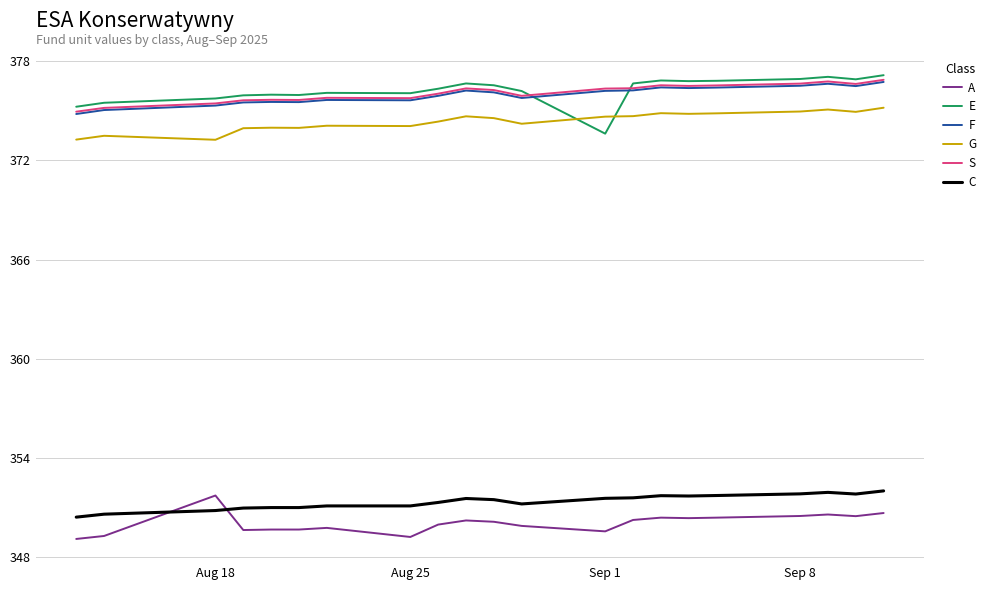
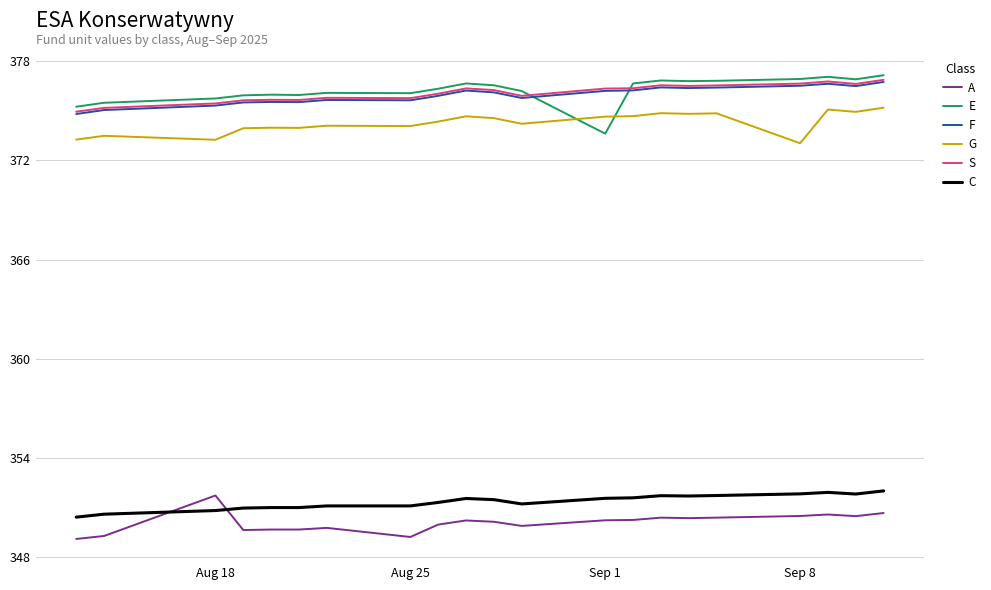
A, Sep 1: 349.5 -> 350.2
G, Sep 8: 375.0 -> 373.0
